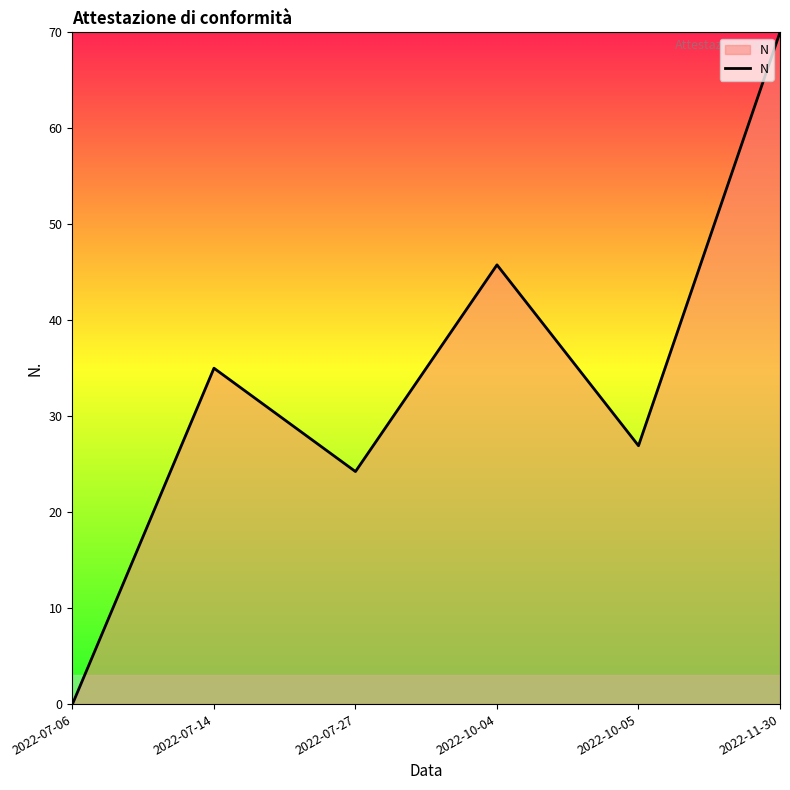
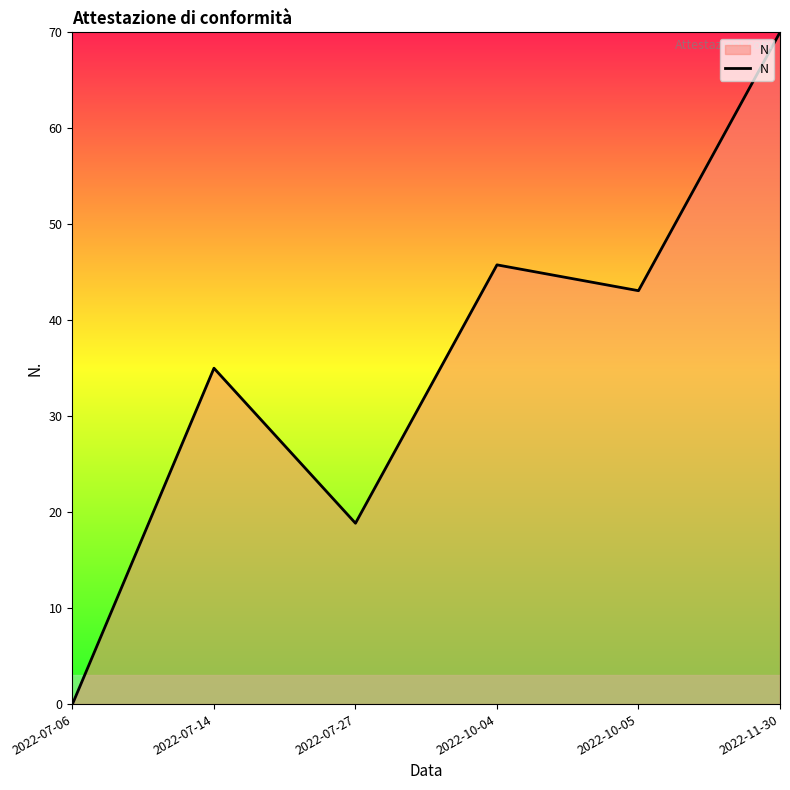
2022-07-27: 24 -> 19
2022-10-05: 27 -> 43
